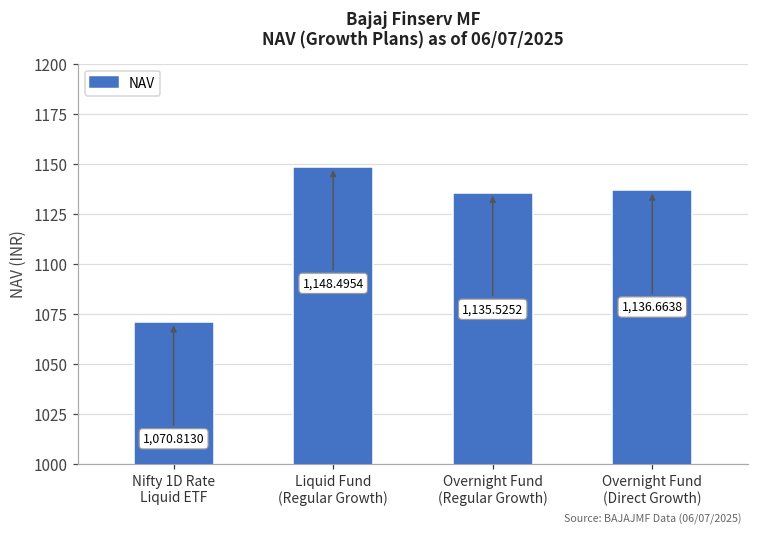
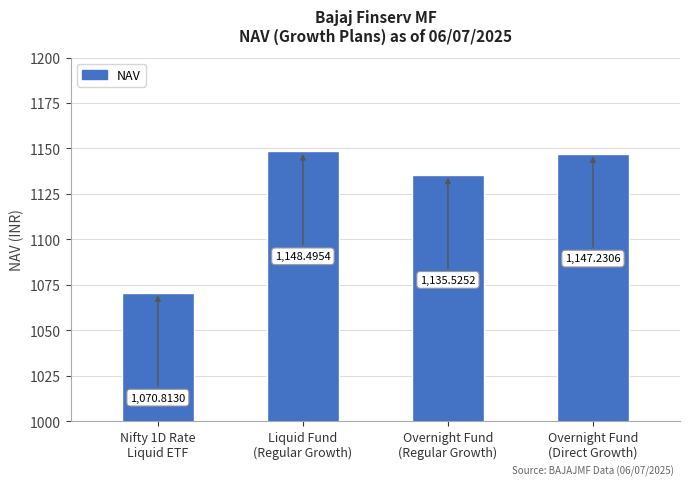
Overnight Fund (Direct Growth): 1,136.6638 -> 1,147.2306
